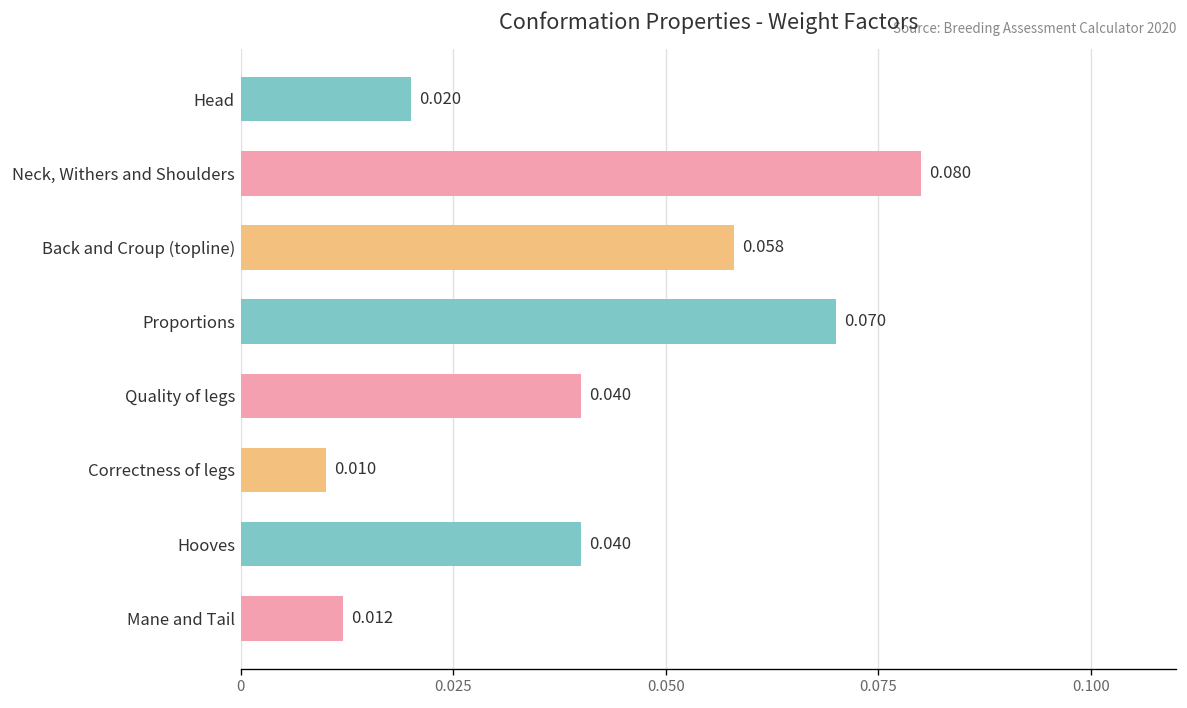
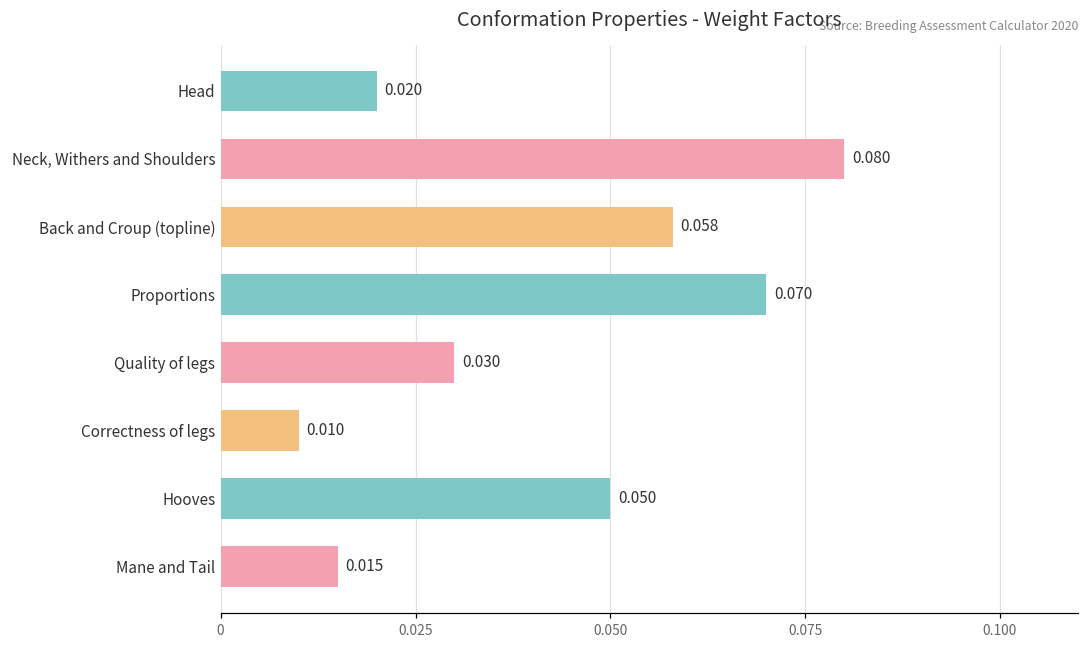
Quality of legs: 0.040 -> 0.030
Hooves: 0.040 -> 0.050
Mane and Tail: 0.012 -> 0.015
